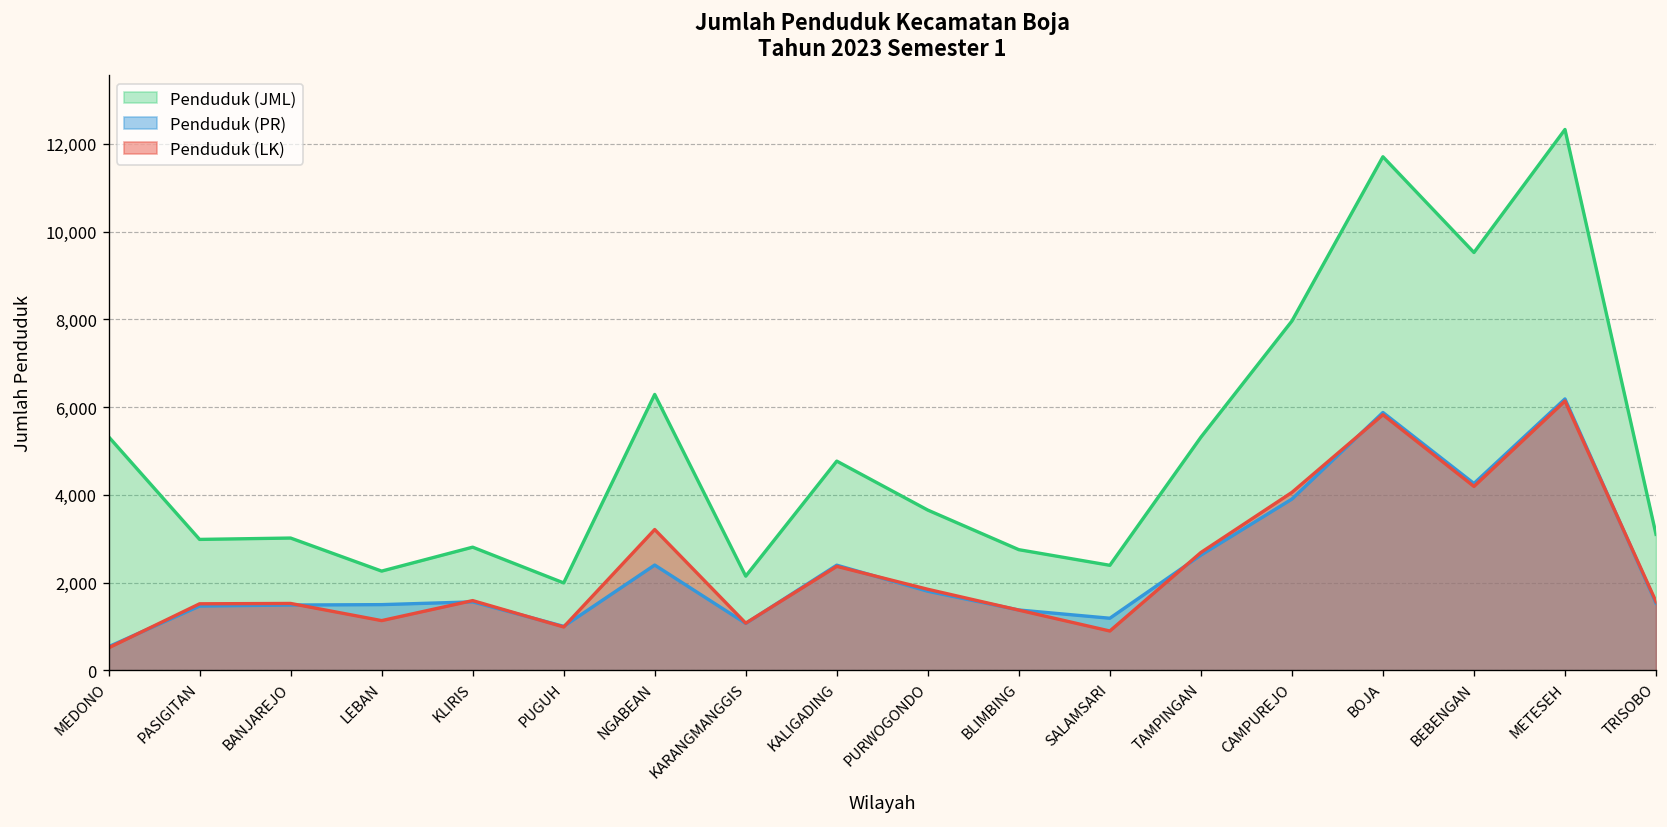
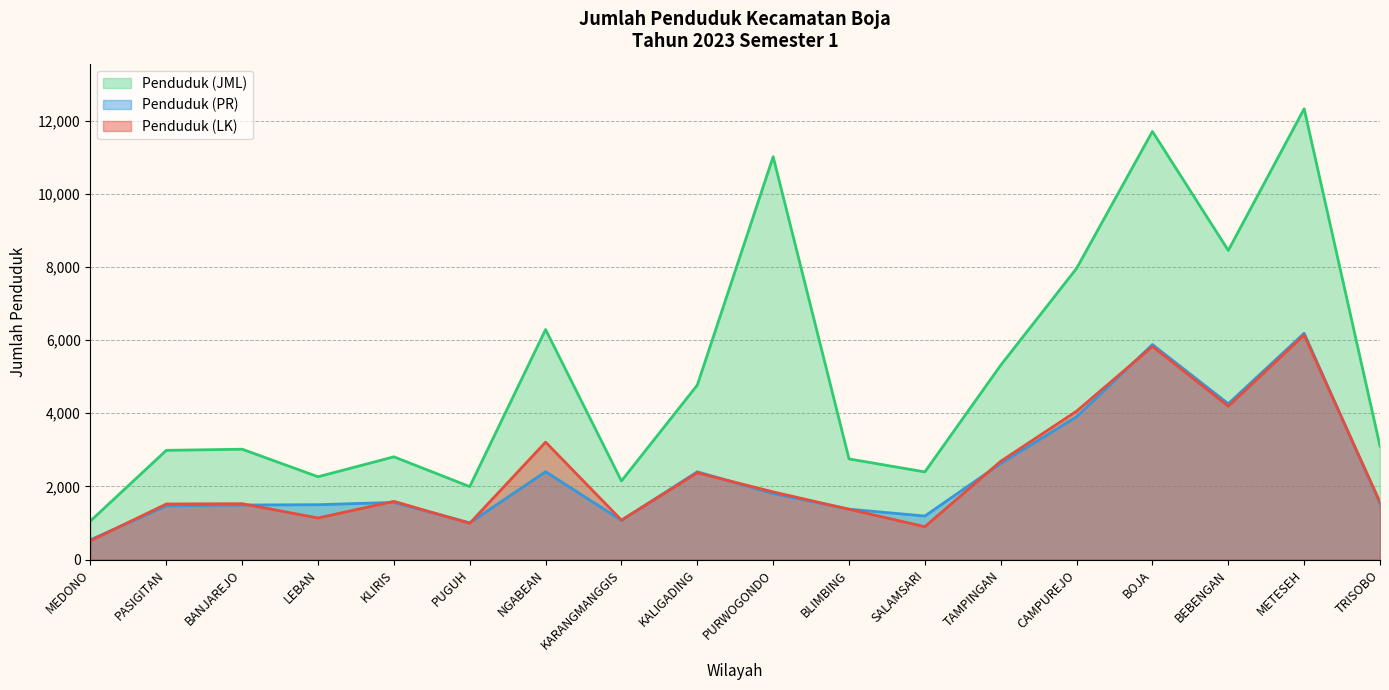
Penduduk (JML), MEDONO: 5,300 -> 1,100
Penduduk (JML), PURWOGONDO: 3,700 -> 11,000
Penduduk (JML), BEBENGAN: 9,500 -> 8,500
